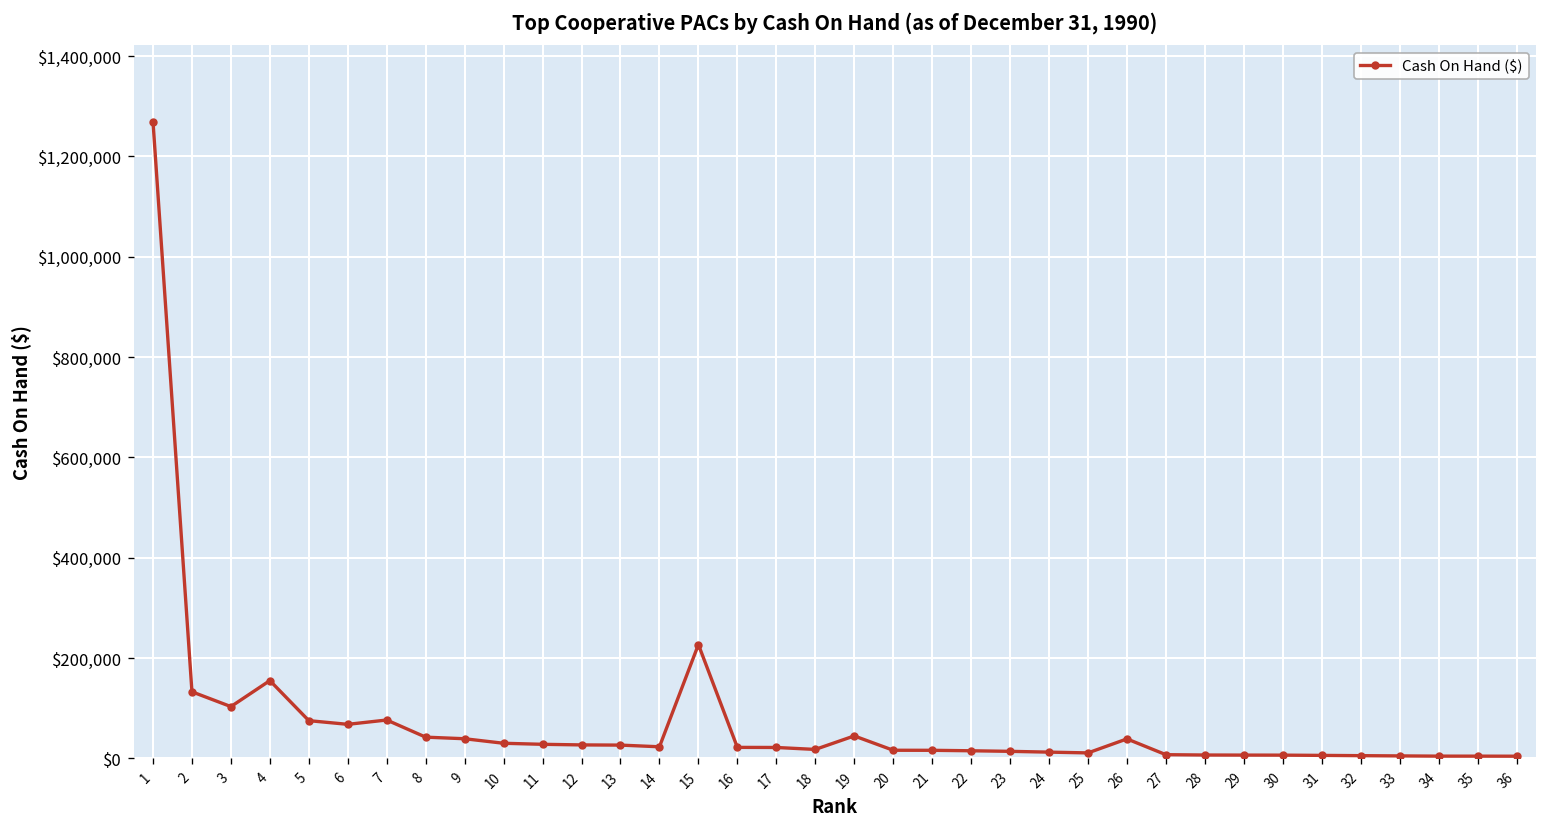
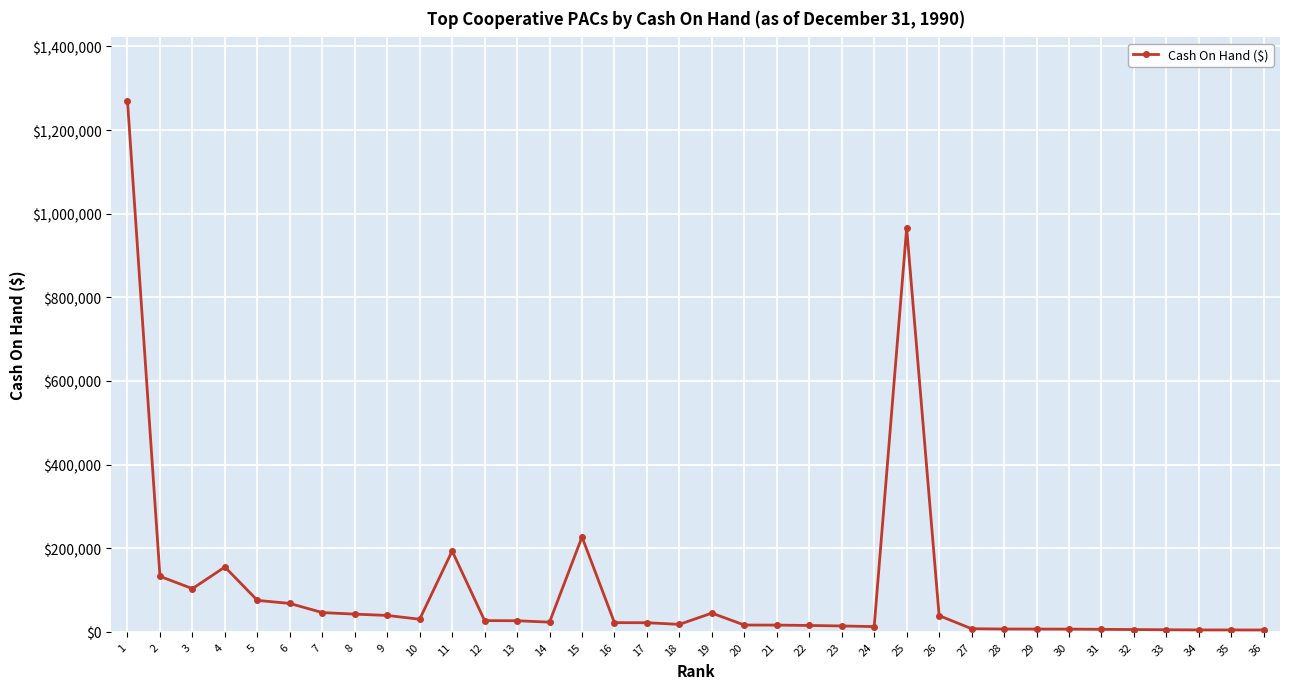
7: $80,000 -> $50,000
11: $30,000 -> $190,000
25: $10,000 -> $970,000
